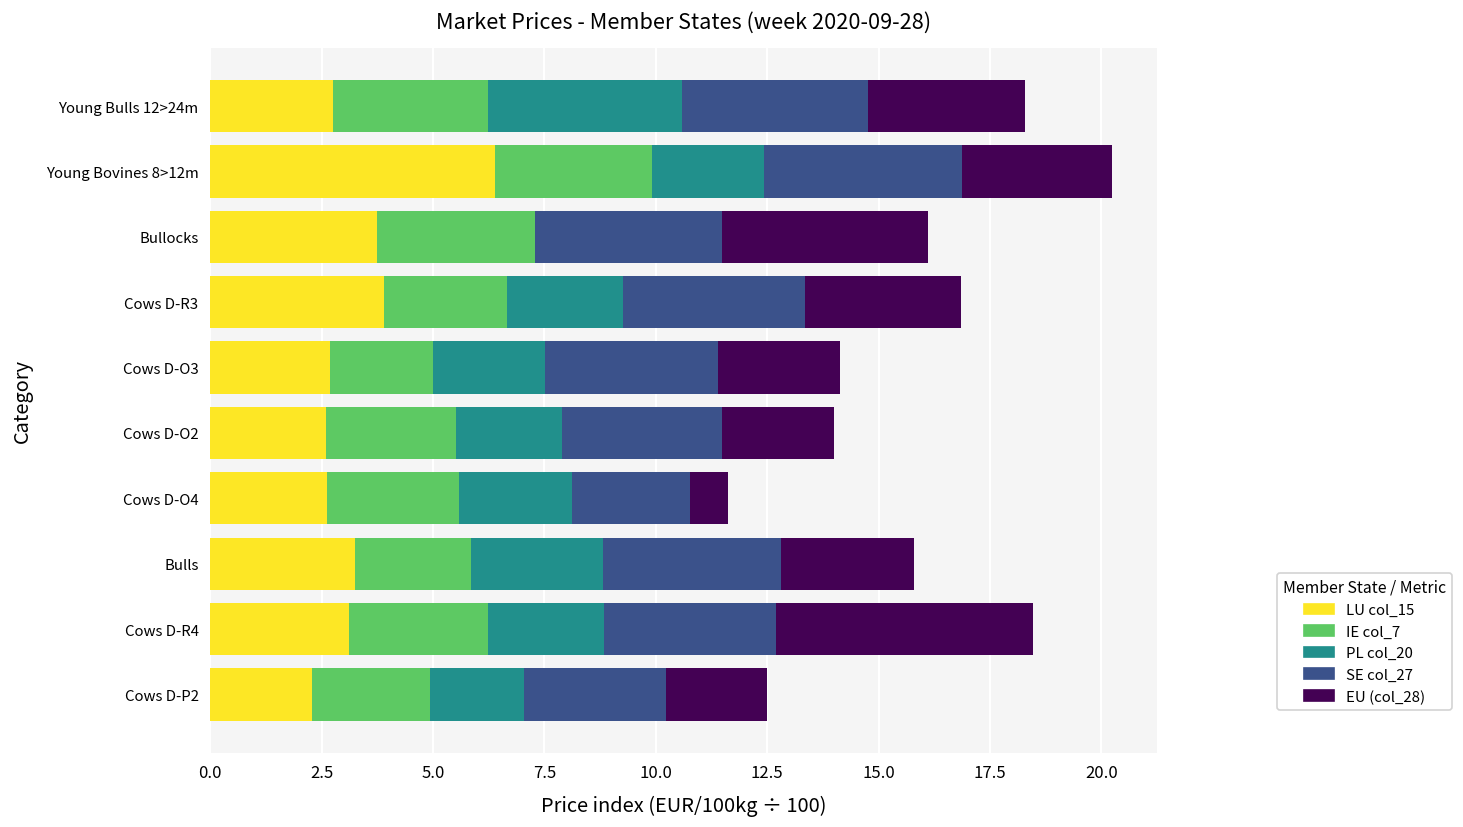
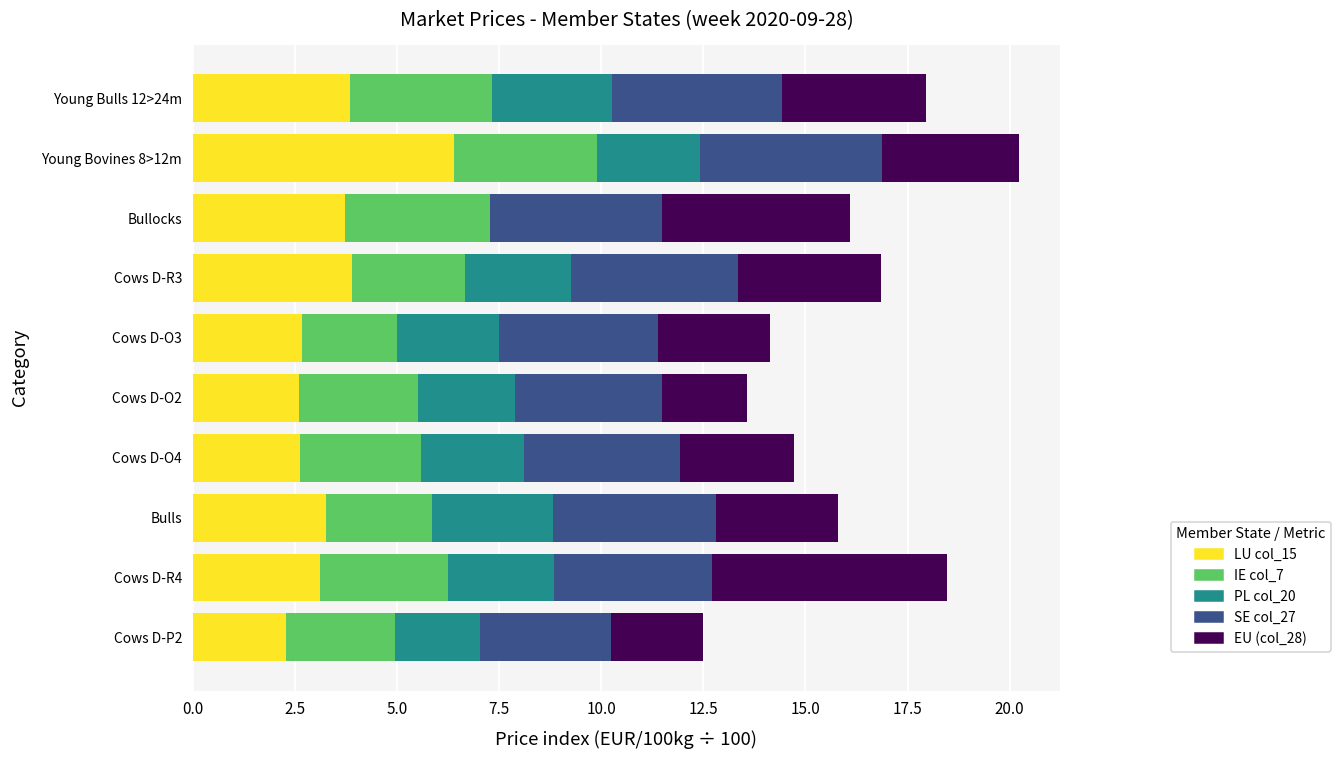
LU col_15, Young Bulls 12>24m: 2.7 -> 3.8
PL col_20, Young Bulls 12>24m: 4.4 -> 2.9
EU (col_28), Cows D-O2: 2.5 -> 2.1
SE col_27, Cows D-O4: 2.7 -> 3.8
EU (col_28), Cows D-O4: 0.8 -> 2.8
